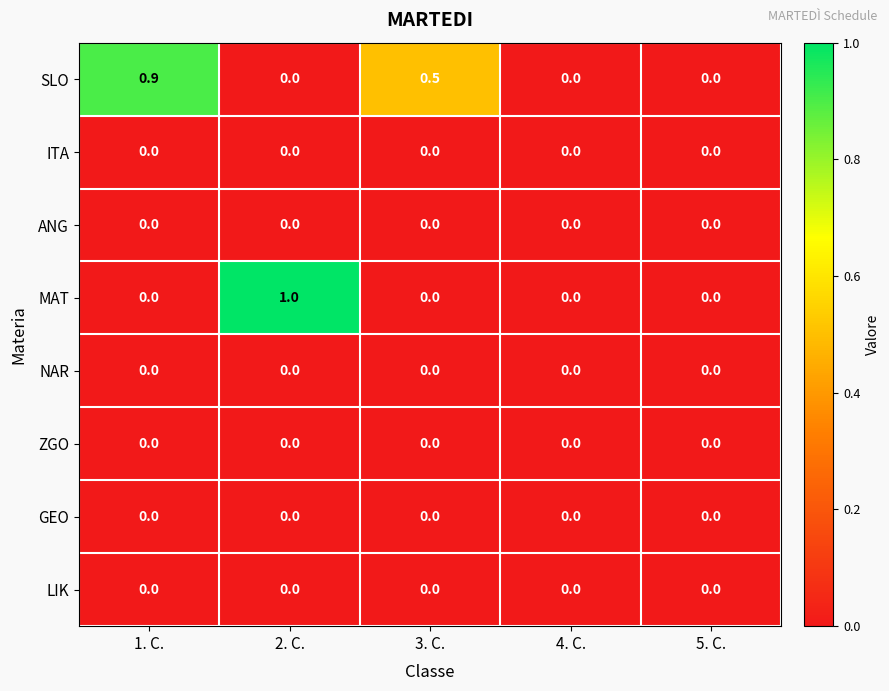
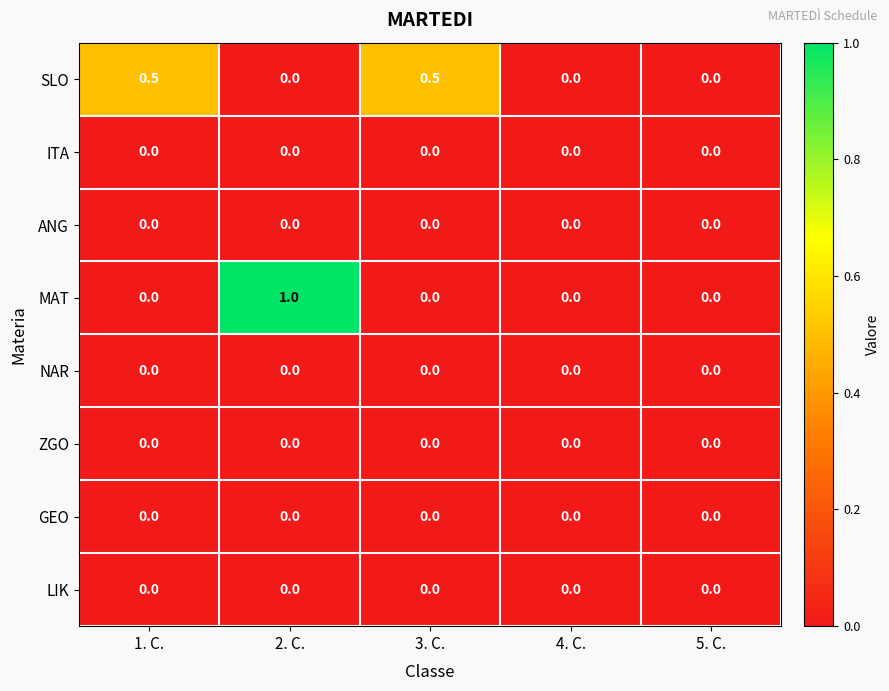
SLO, 1. C.: 0.9 -> 0.5
